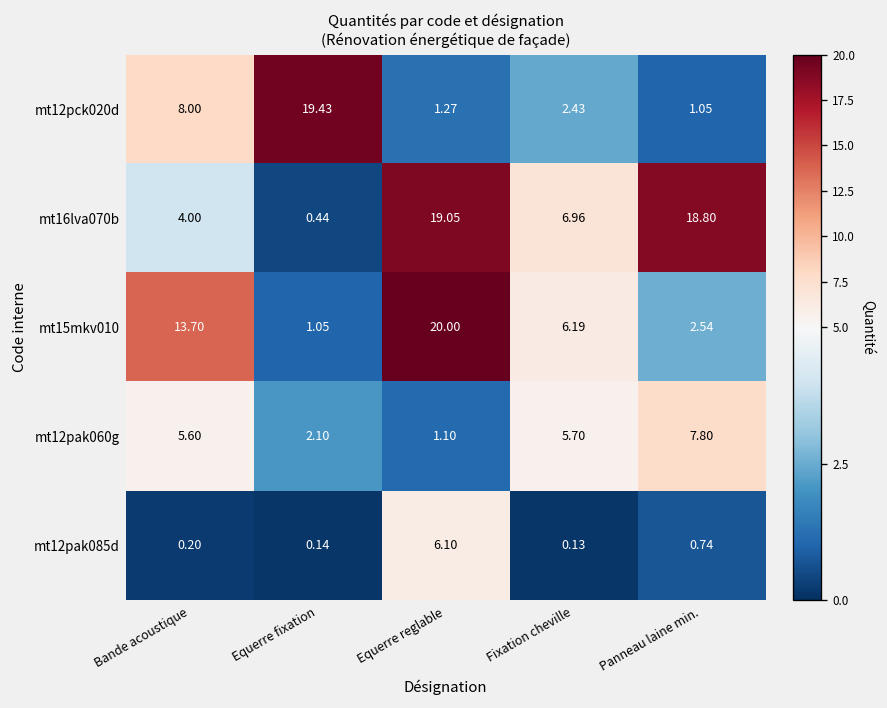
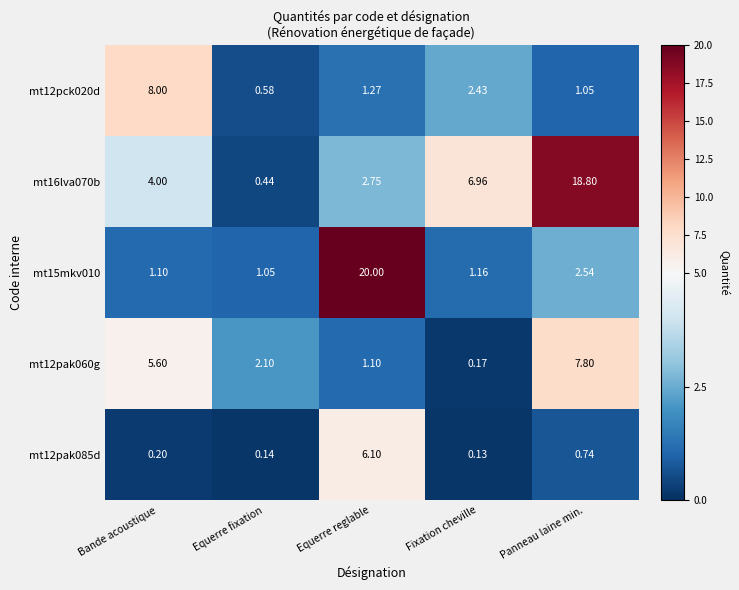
mt12pck020d, Equerre fixation: 19.43 -> 0.58
mt16lva070b, Equerre reglable: 19.05 -> 2.75
mt15mkv010, Bande acoustique: 13.70 -> 1.10
mt15mkv010, Fixation cheville: 6.19 -> 1.16
mt12pak060g, Fixation cheville: 5.70 -> 0.17
